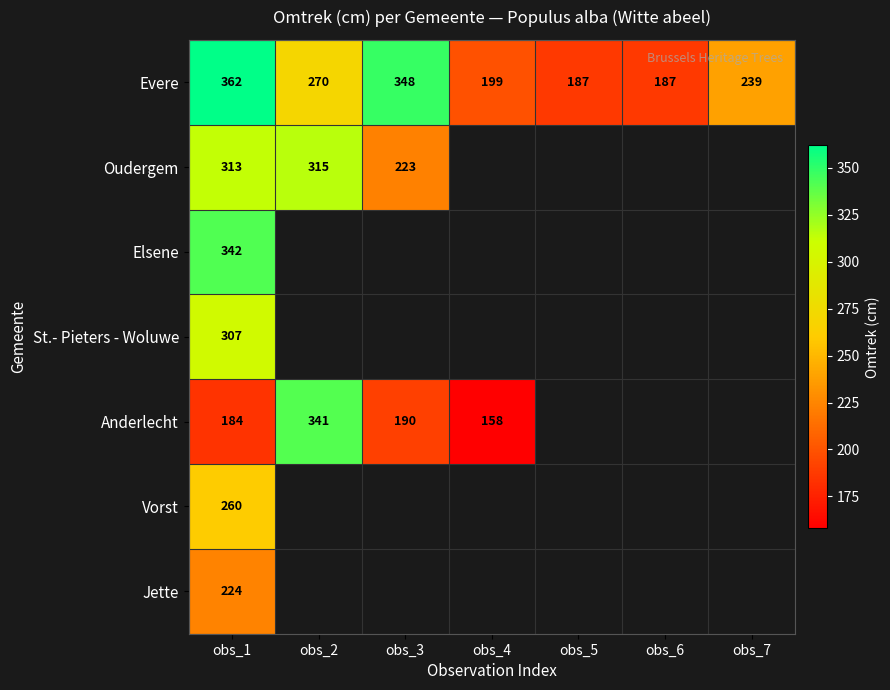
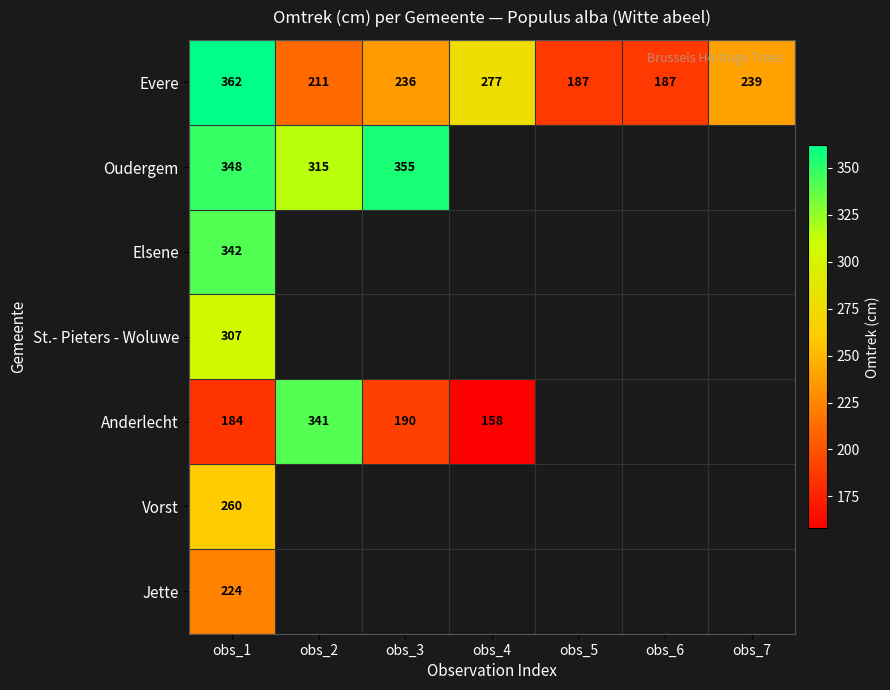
Evere, obs_2: 270 -> 211
Evere, obs_3: 348 -> 236
Evere, obs_4: 199 -> 277
Oudergem, obs_1: 313 -> 348
Oudergem, obs_3: 223 -> 355
